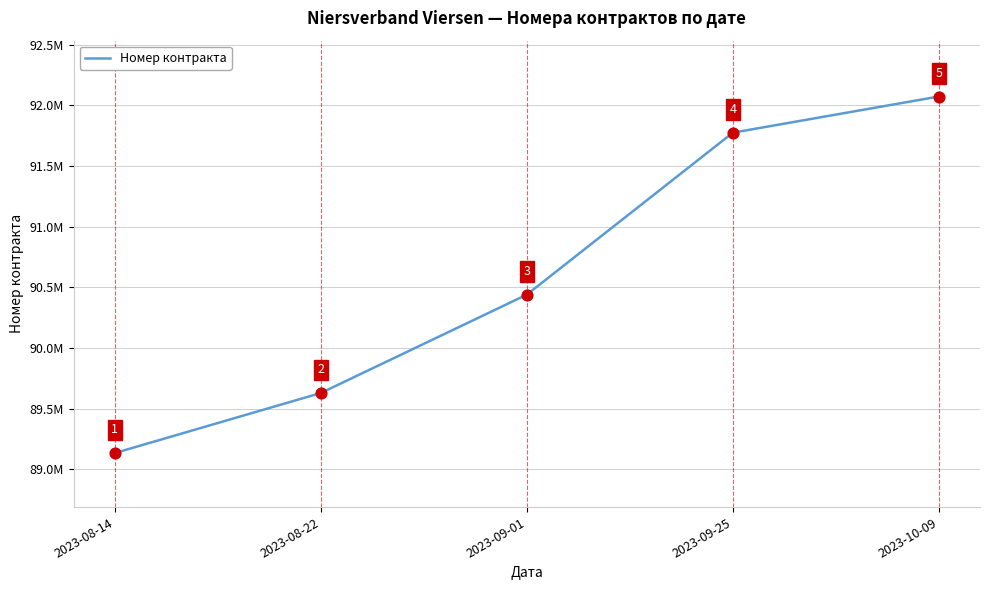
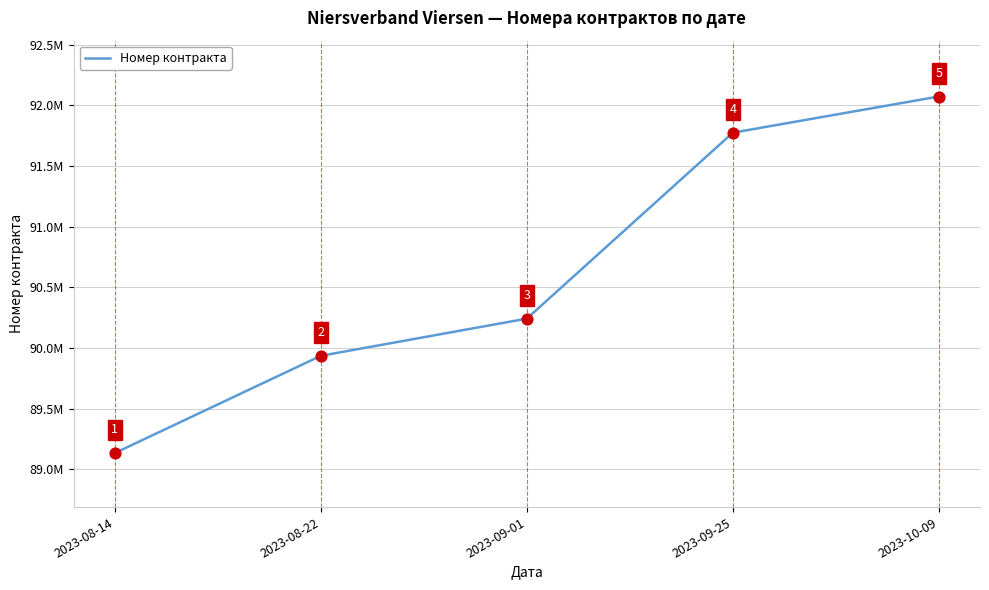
2023-08-22: 89630000 -> 89940000
2023-09-01: 90440000 -> 90240000
